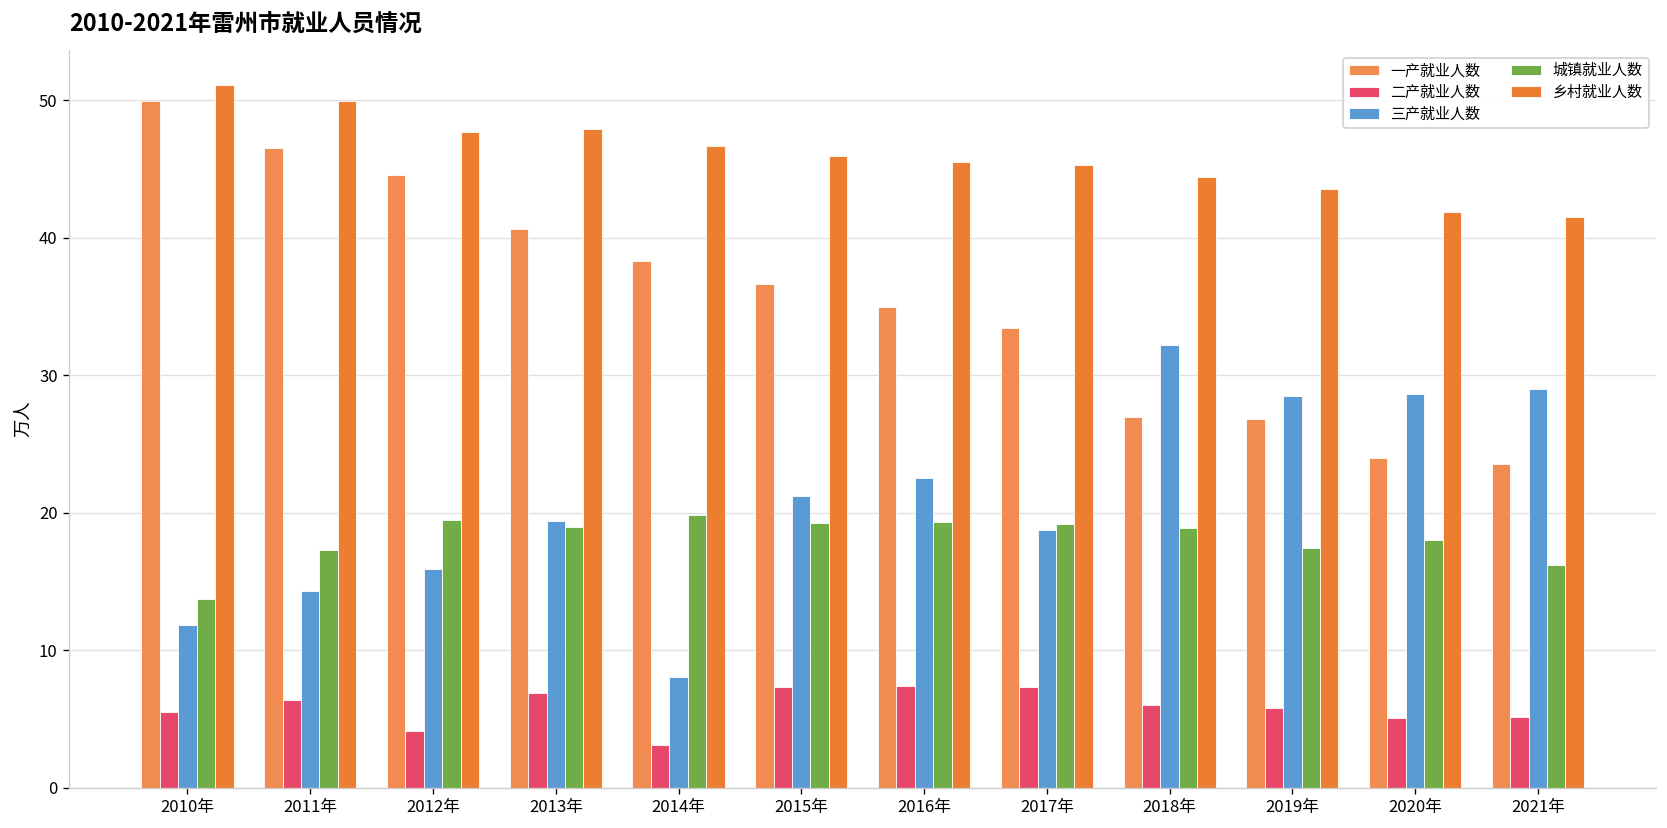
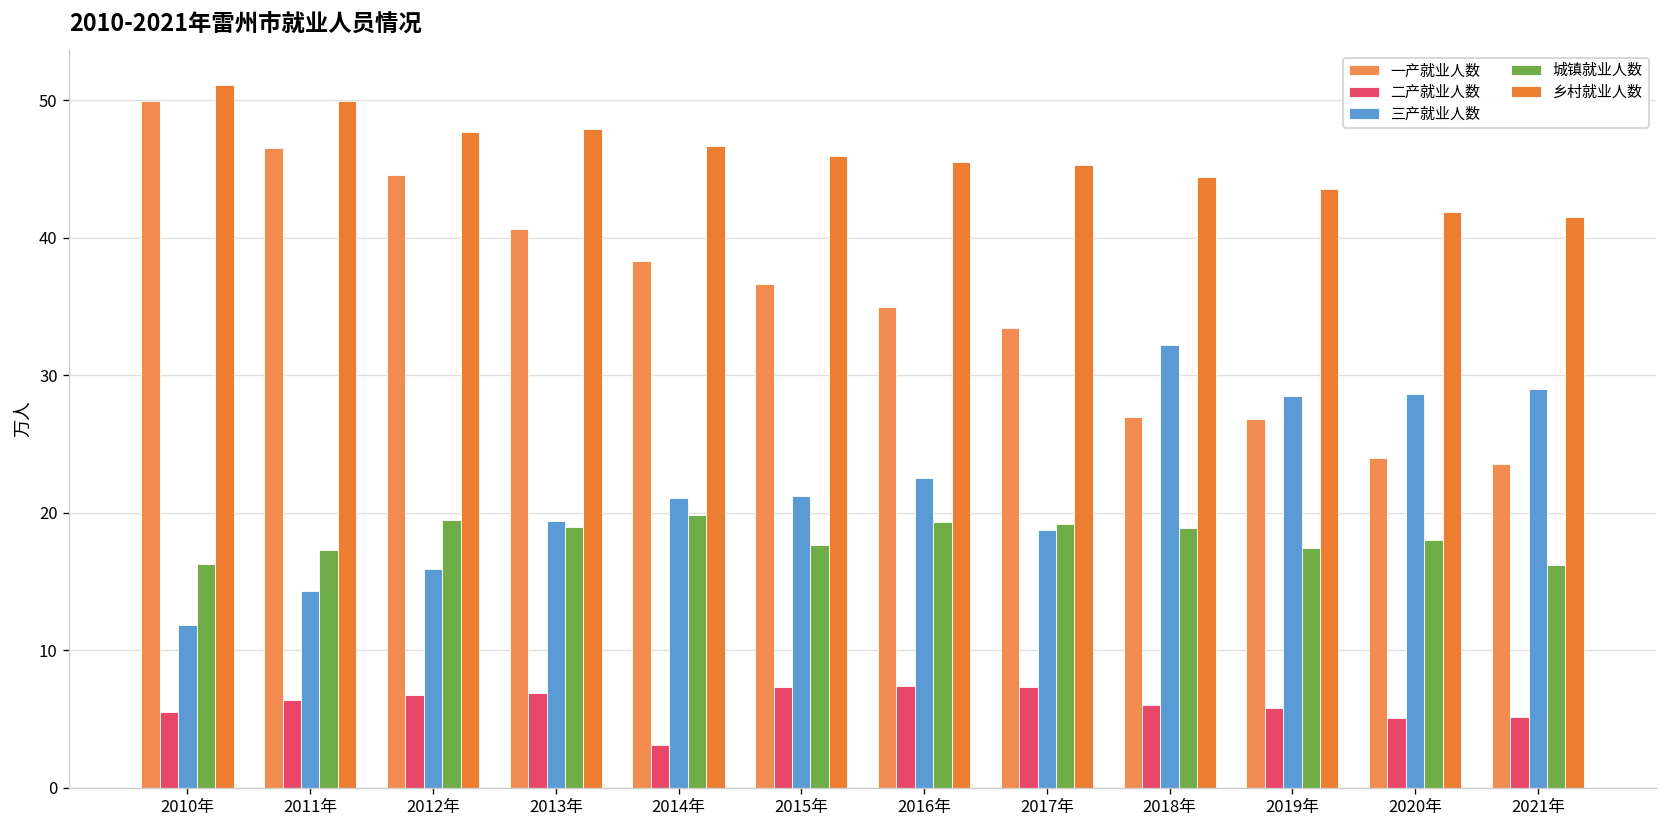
城镇就业人数, 2010年: 13.7 -> 16.2
二产就业人数, 2012年: 4.1 -> 6.7
三产就业人数, 2014年: 8.0 -> 21.0
城镇就业人数, 2015年: 19.2 -> 17.6
